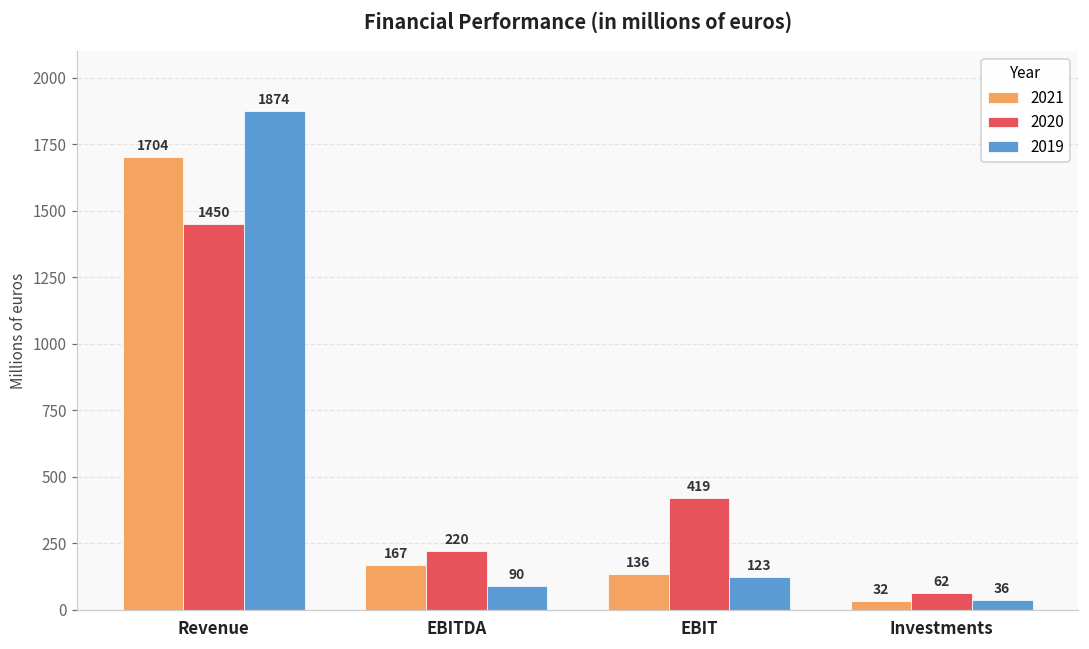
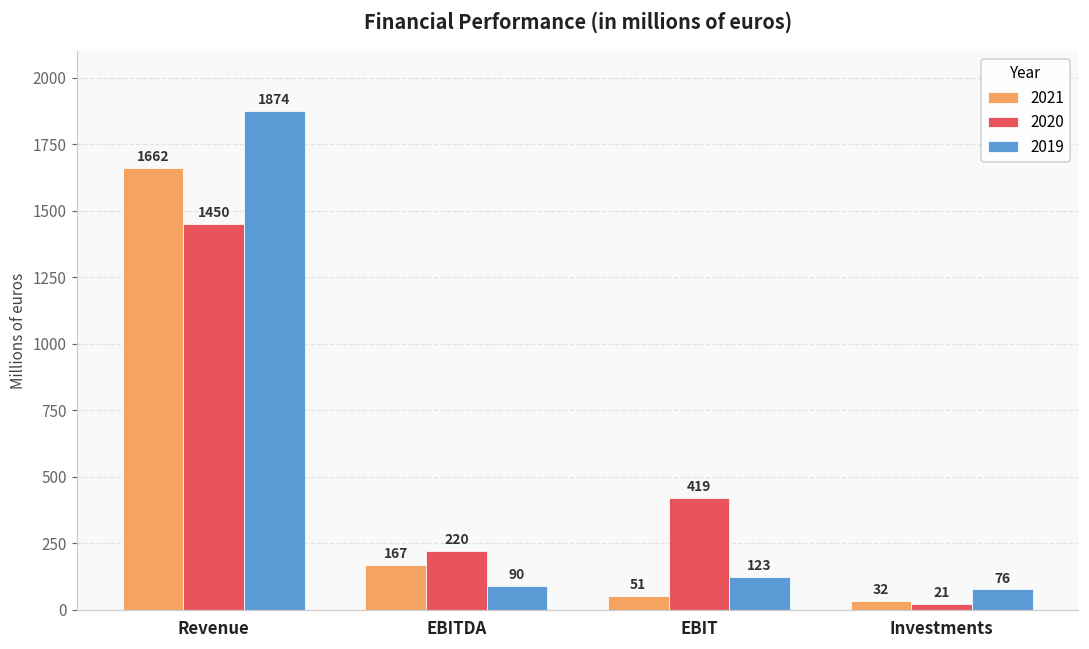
2021, Revenue: 1704 -> 1662
2021, EBIT: 136 -> 51
2020, Investments: 62 -> 21
2019, Investments: 36 -> 76
